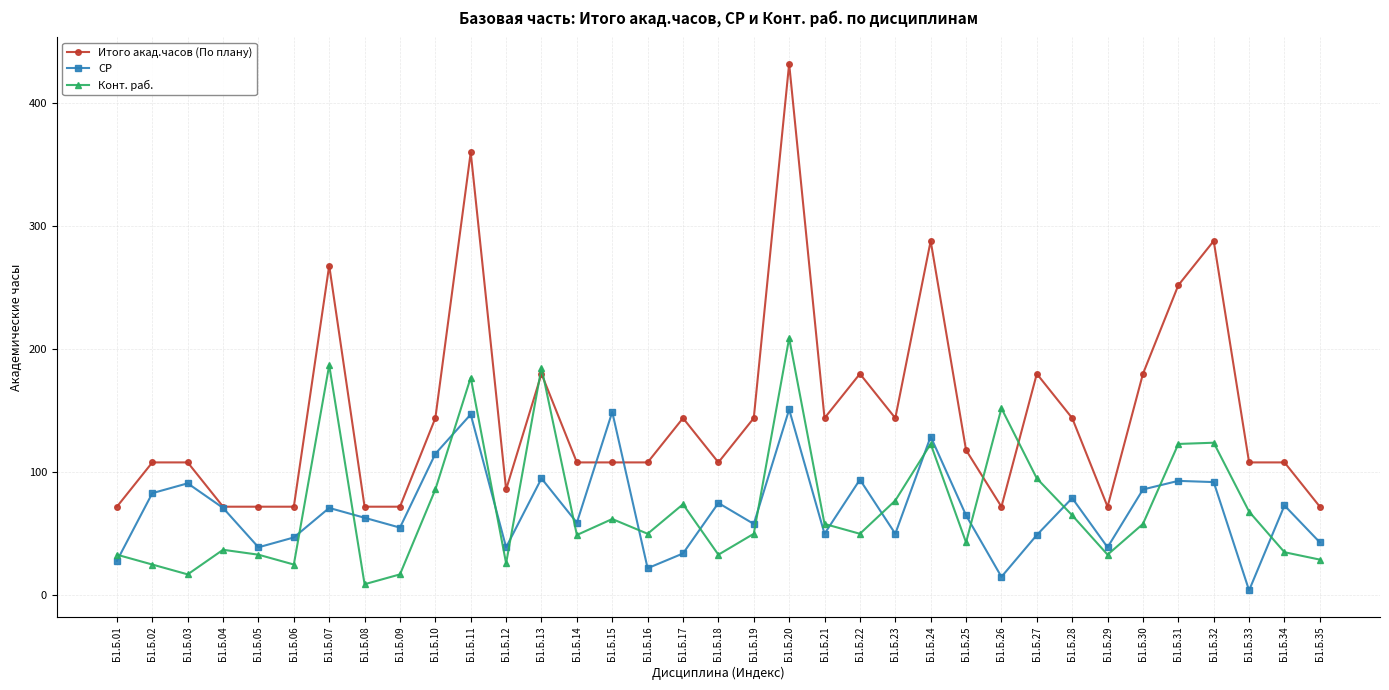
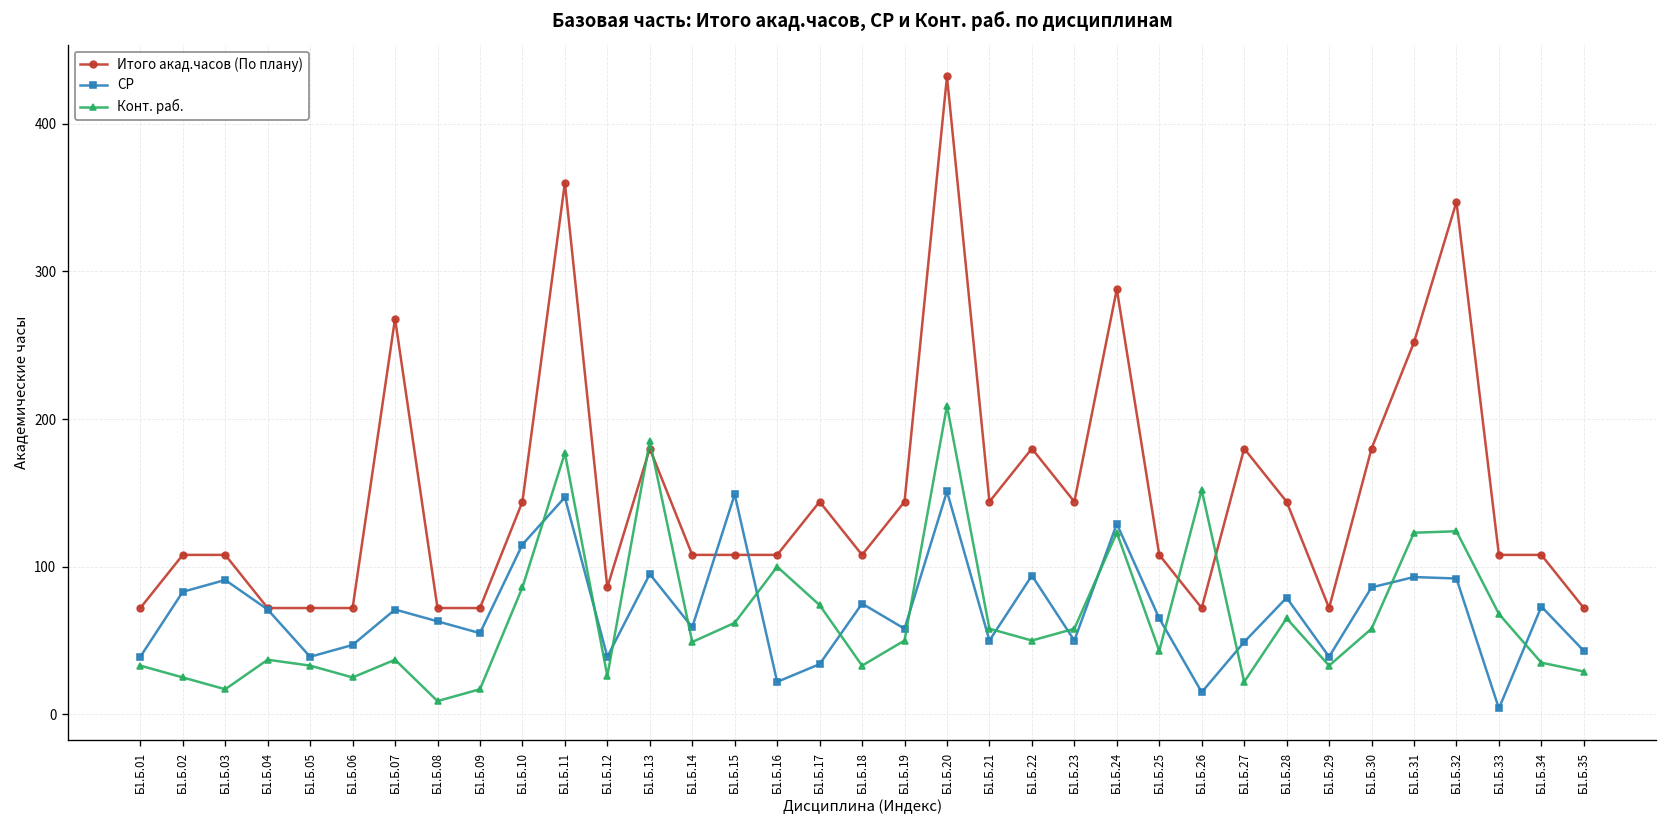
СР, Б1.Б.01: 28 -> 39
Конт. раб., Б1.Б.07: 187 -> 37
Конт. раб., Б1.Б.16: 50 -> 100
Конт. раб., Б1.Б.23: 77 -> 58
Итого акад.часов (По плану), Б1.Б.25: 118 -> 108
Конт. раб., Б1.Б.27: 95 -> 22
Итого акад.часов (По плану), Б1.Б.32: 288 -> 347
